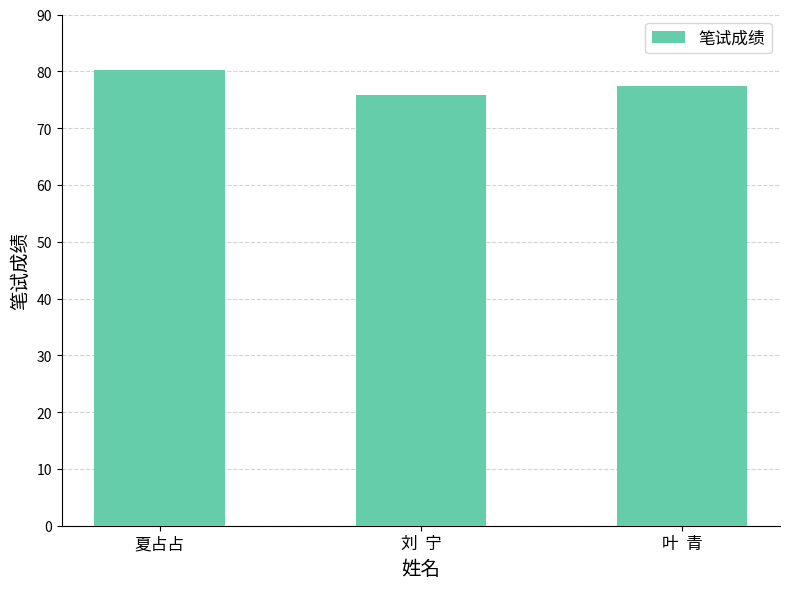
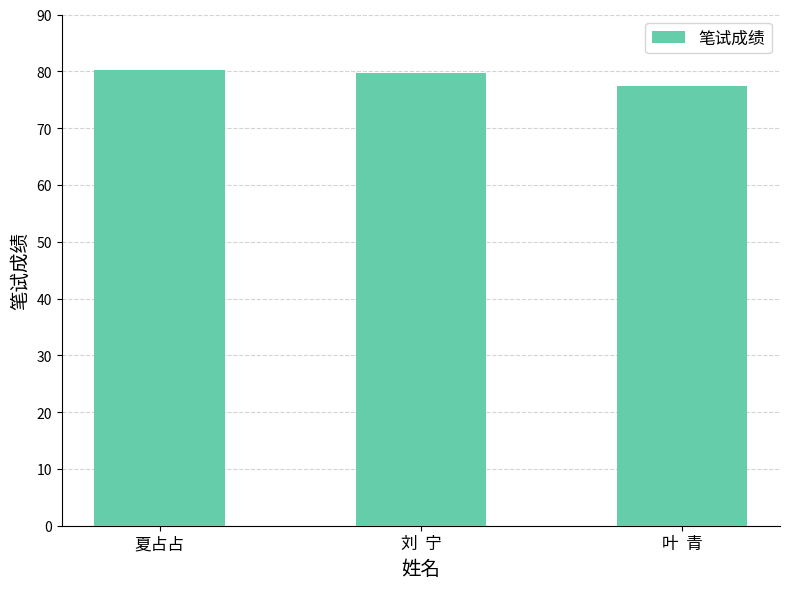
刘 宁: 76 -> 80
